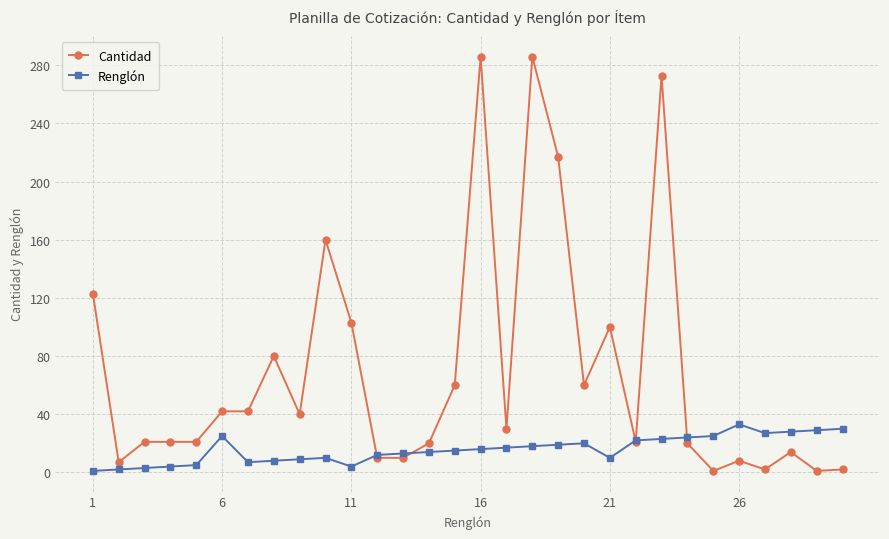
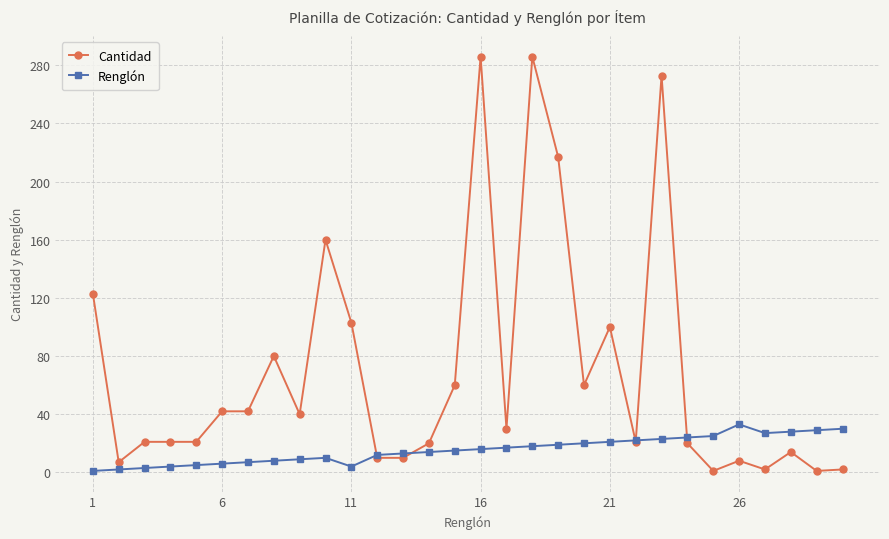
Renglón, 6: 25 -> 6
Renglón, 21: 10 -> 21
